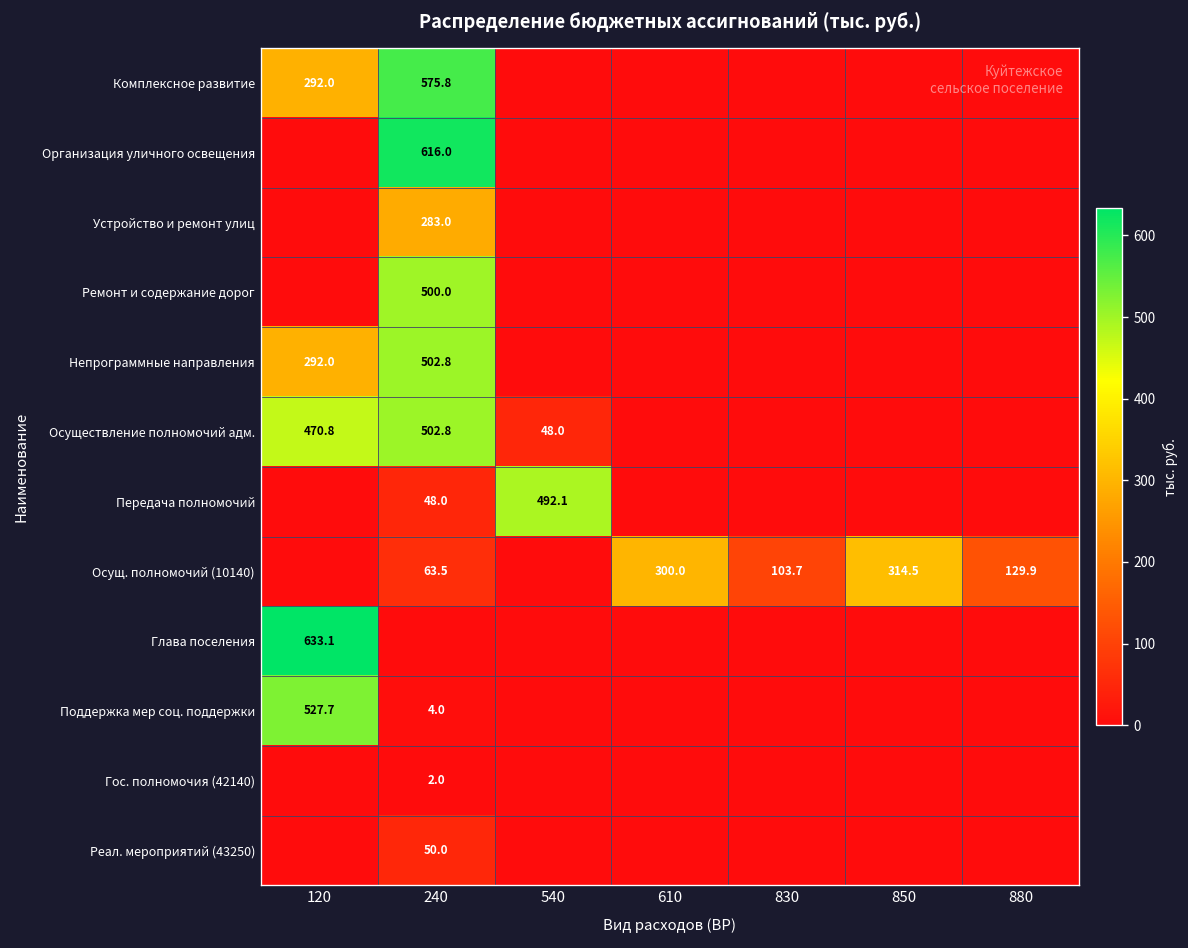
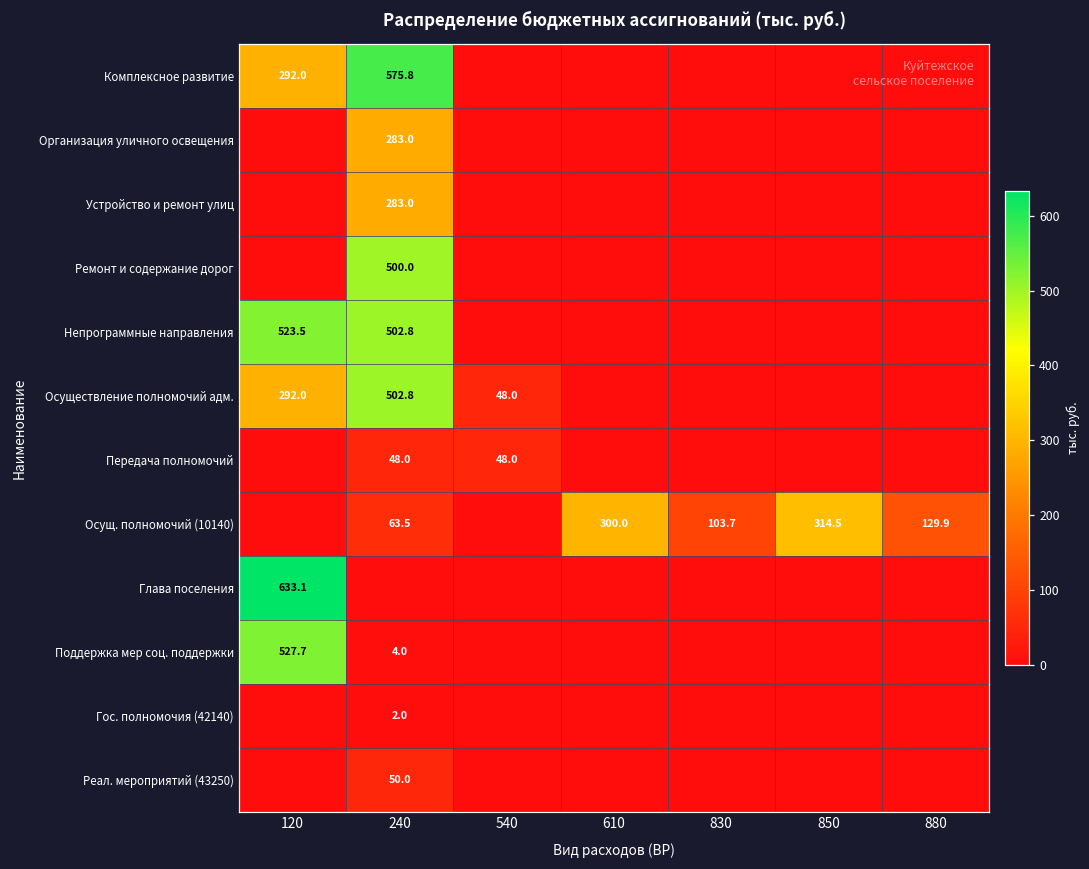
Организация уличного освещения, 240: 616.0 -> 283.0
Непрограммные направления, 120: 292.0 -> 523.5
Осуществление полномочий адм., 120: 470.8 -> 292.0
Передача полномочий, 540: 492.1 -> 48.0
